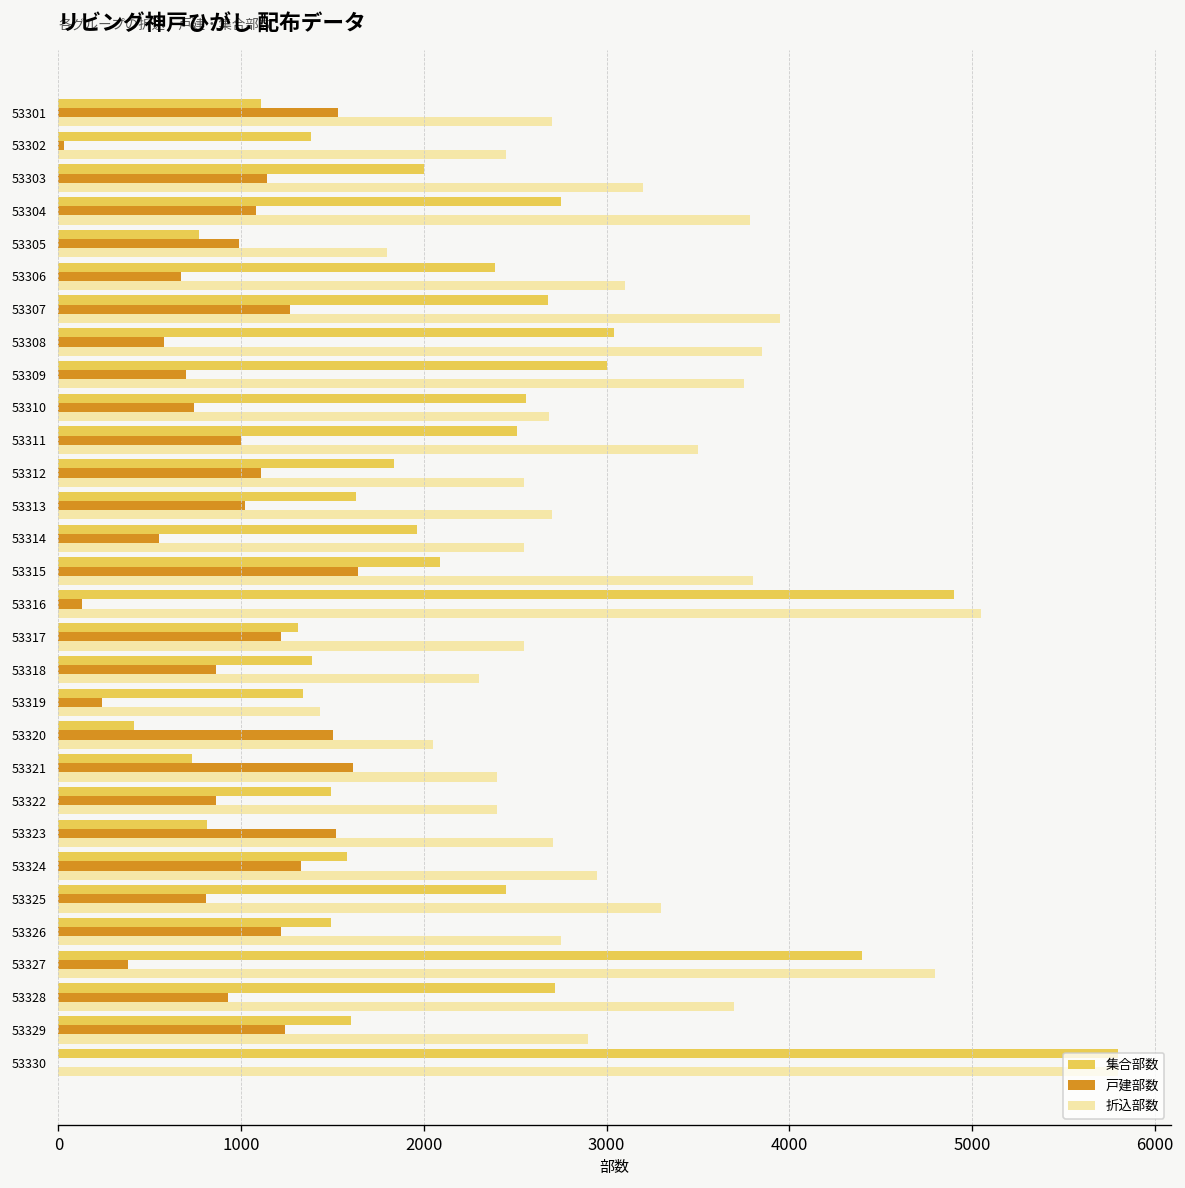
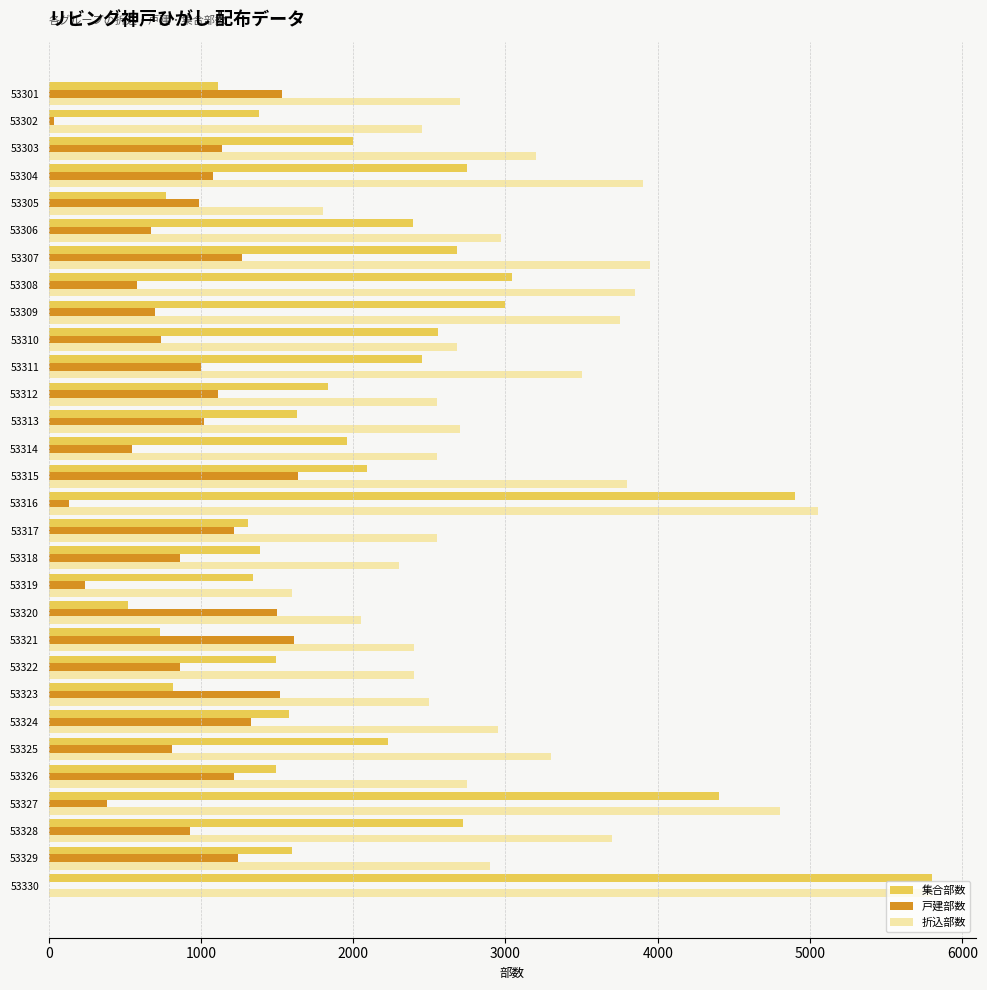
折込部数, 53304: 3790 -> 3900
折込部数, 53306: 3100 -> 2970
集合部数, 53311: 2510 -> 2450
折込部数, 53319: 1430 -> 1600
集合部数, 53320: 410 -> 520
折込部数, 53323: 2710 -> 2500
集合部数, 53325: 2450 -> 2230
